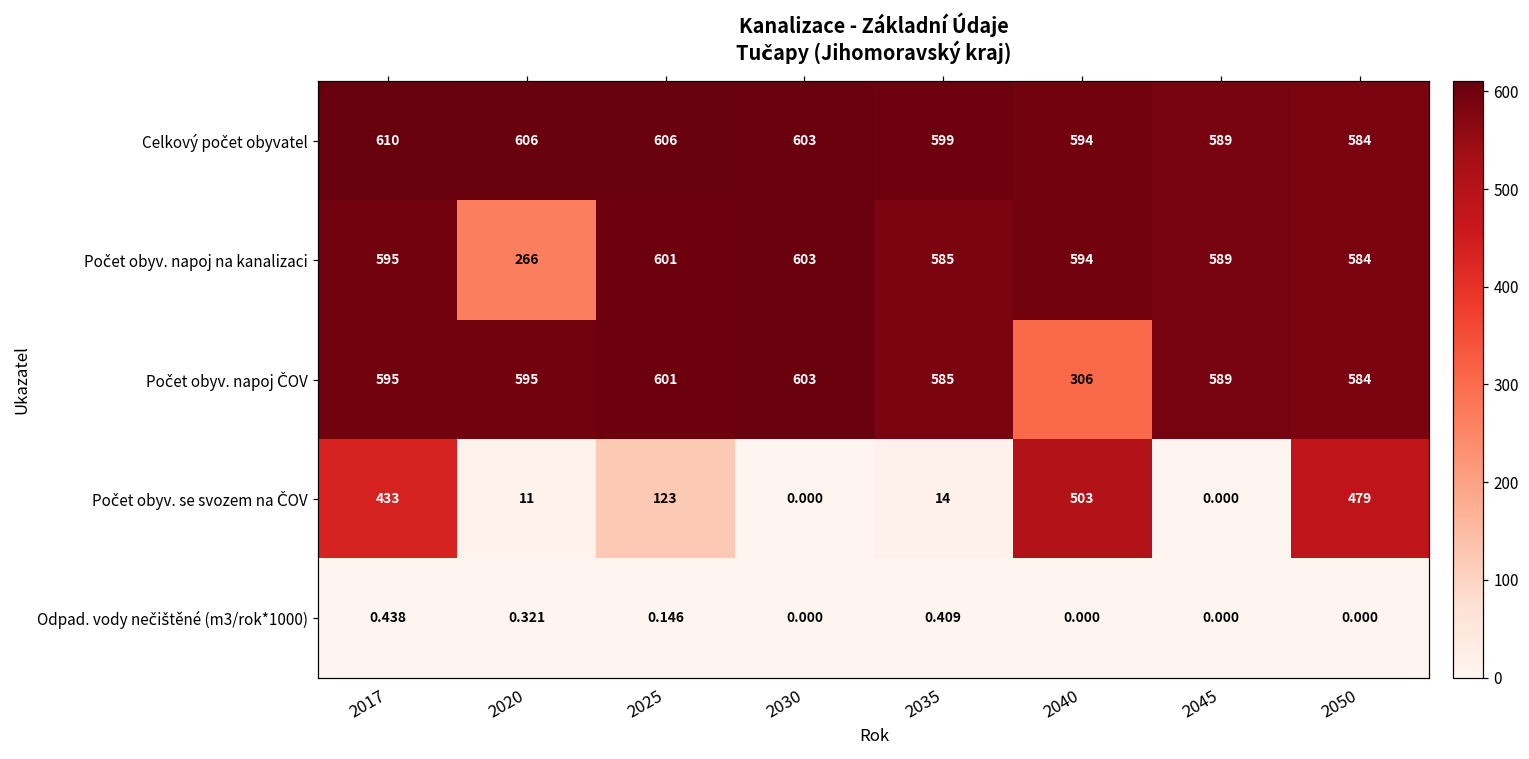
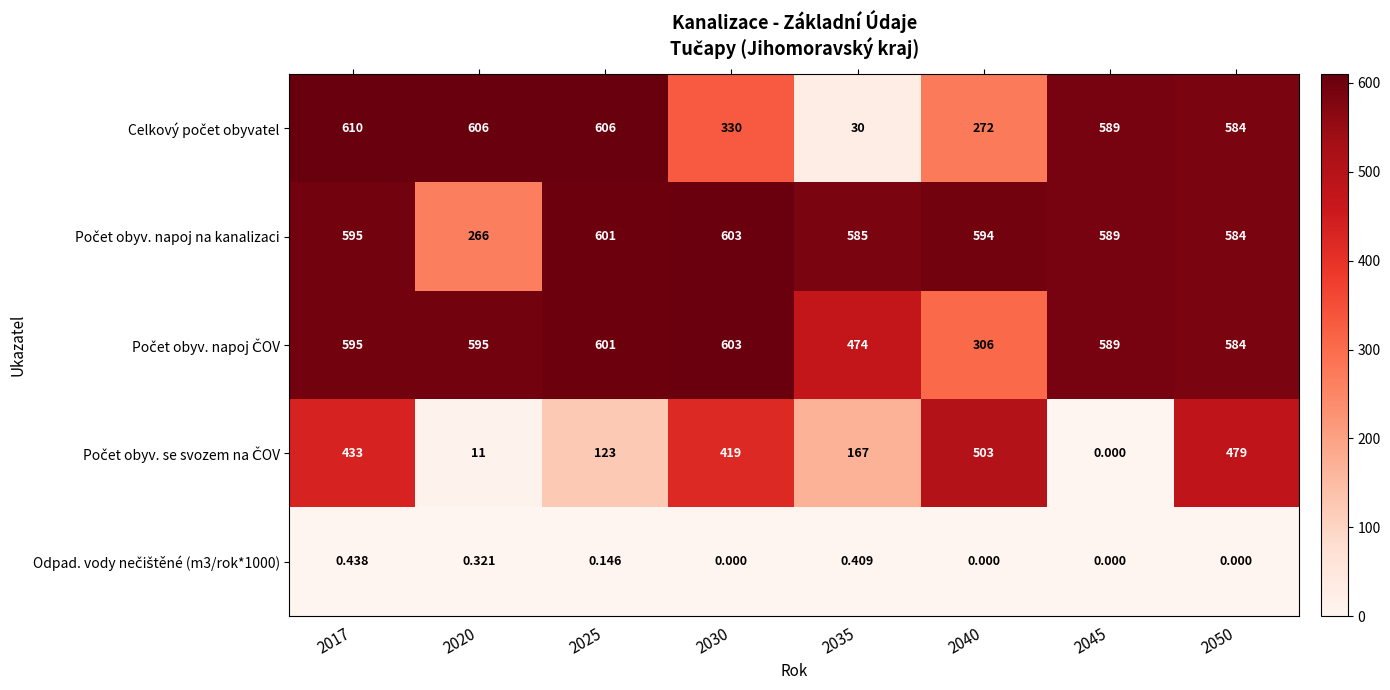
Celkový počet obyvatel, 2030: 603 -> 330
Celkový počet obyvatel, 2035: 599 -> 30
Celkový počet obyvatel, 2040: 594 -> 272
Počet obyv. napoj ČOV, 2035: 585 -> 474
Počet obyv. se svozem na ČOV, 2030: 0.000 -> 419
Počet obyv. se svozem na ČOV, 2035: 14 -> 167
